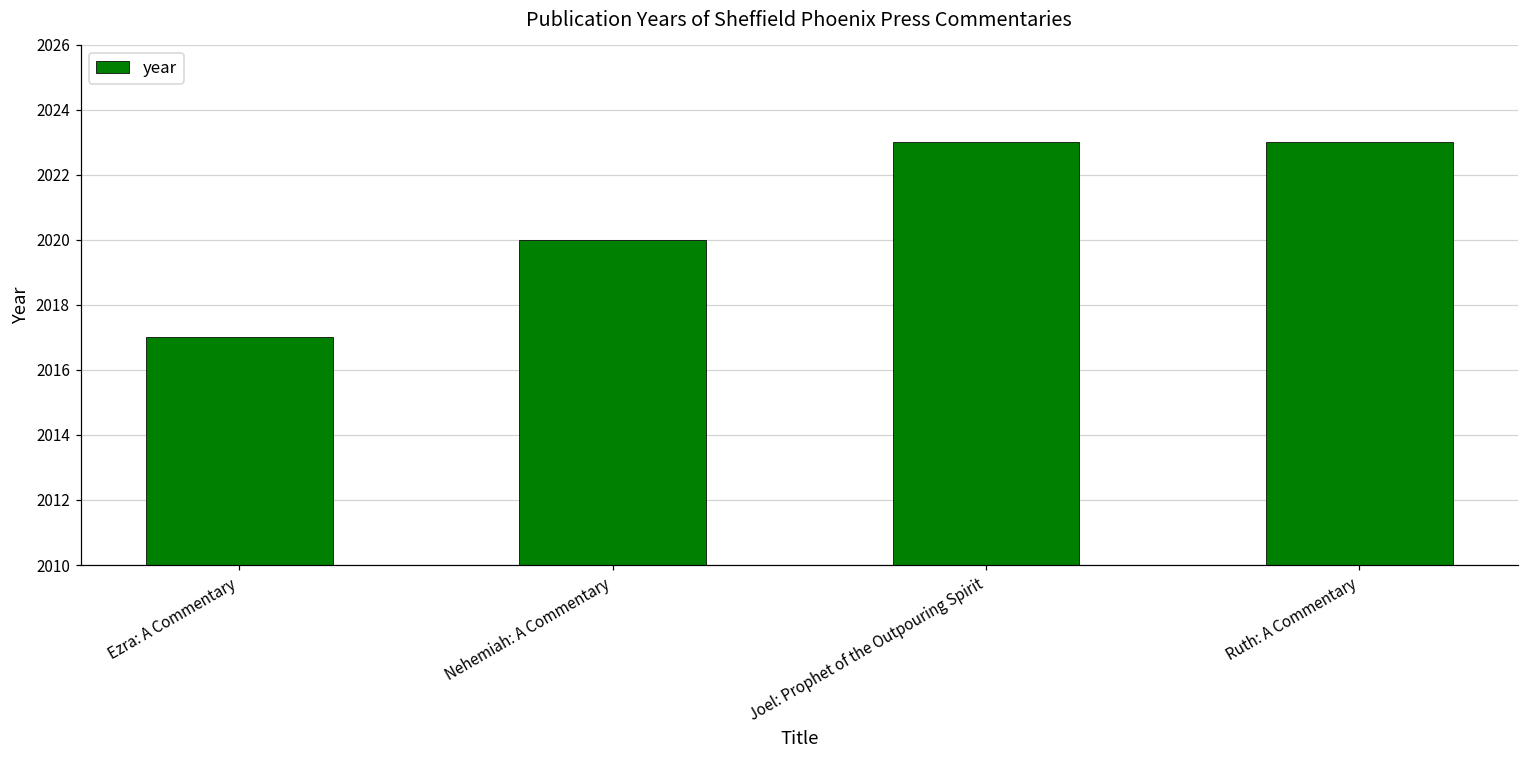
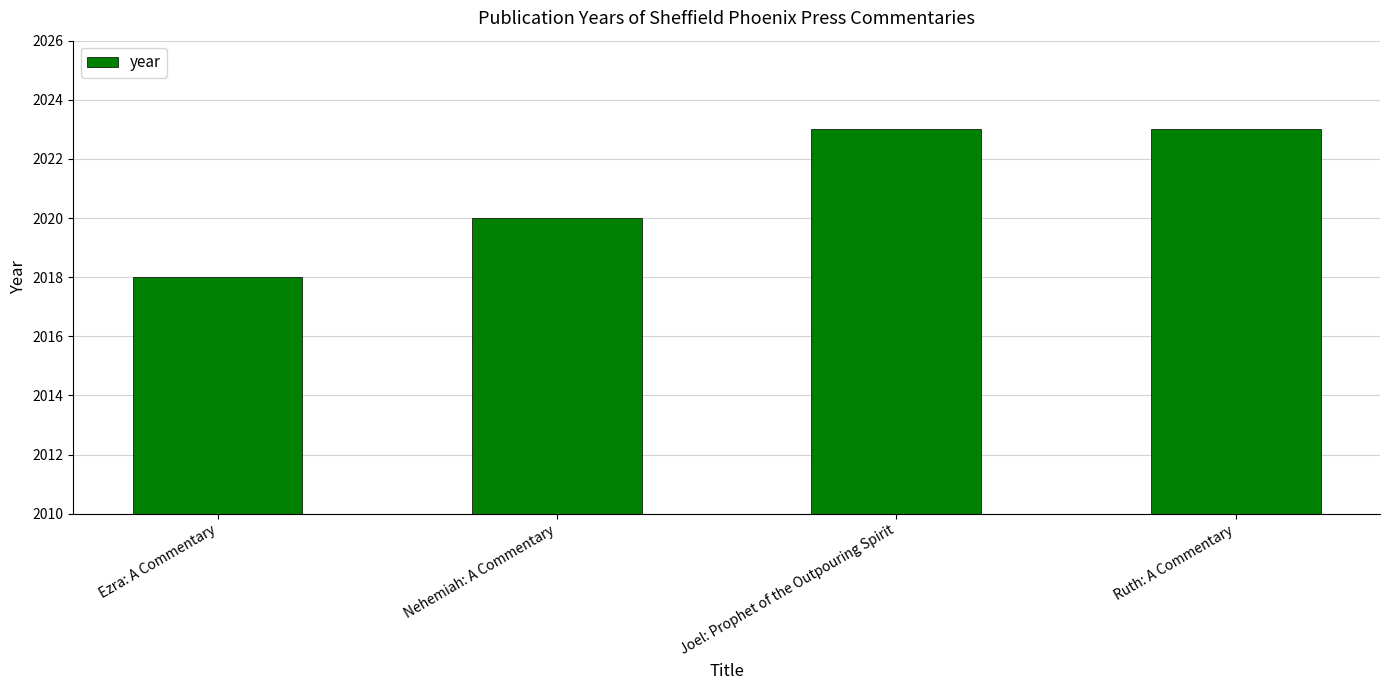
Ezra: A Commentary: 2017 -> 2018
